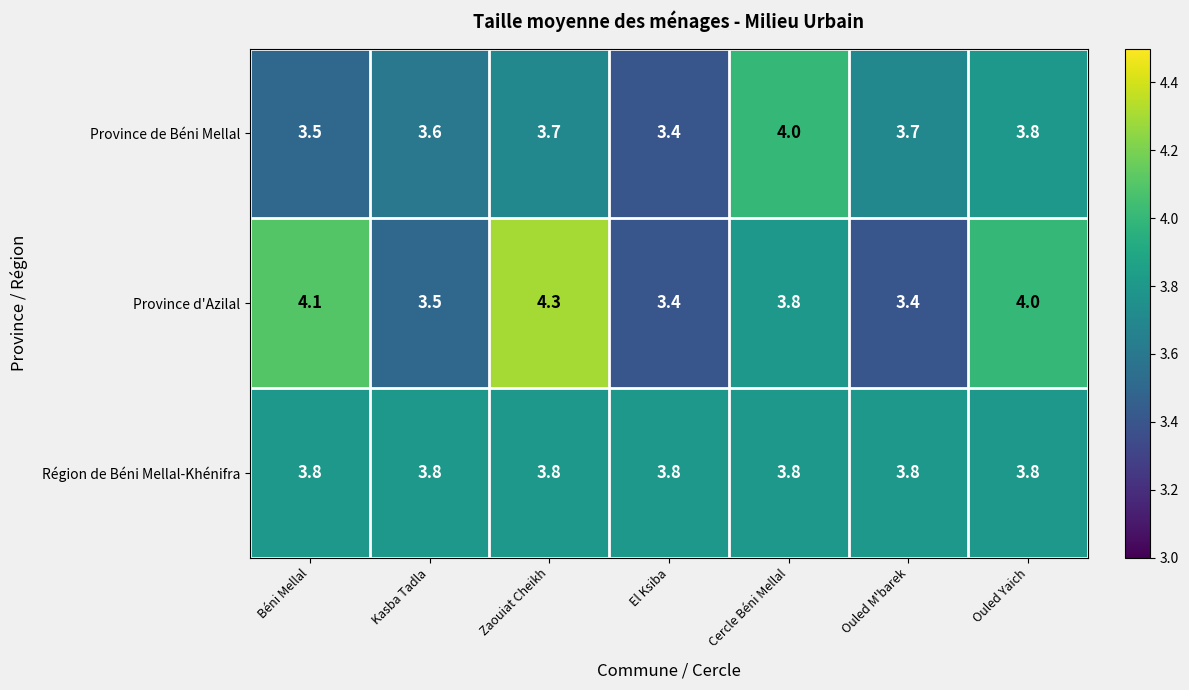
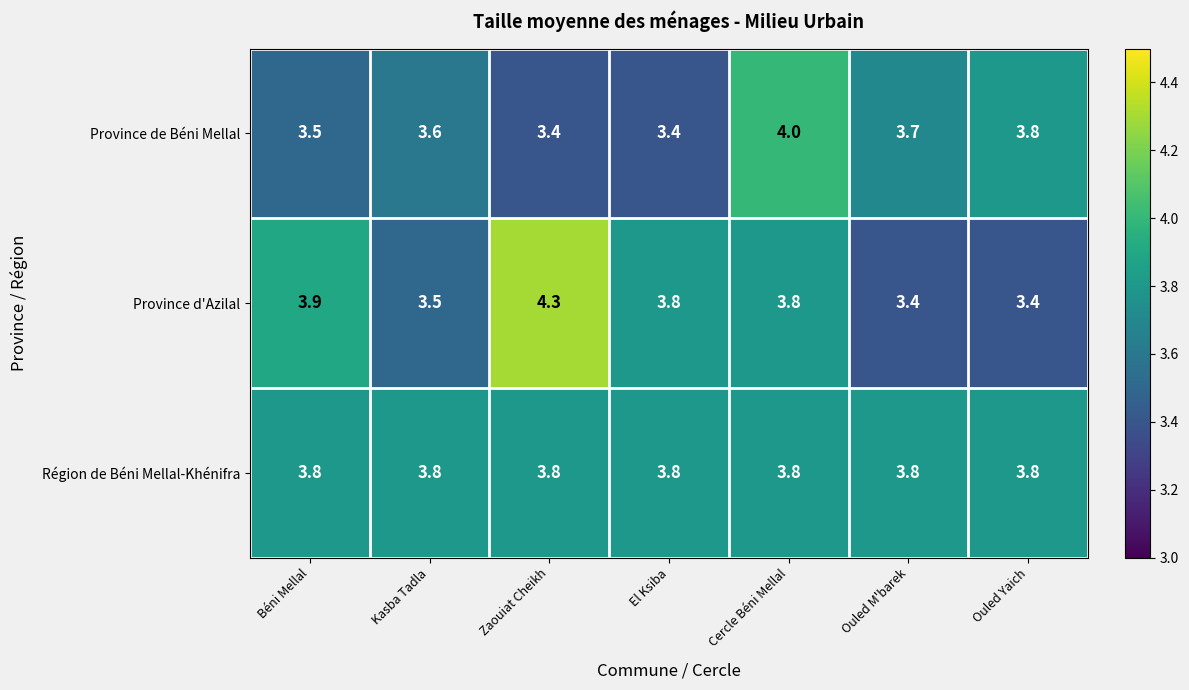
Province de Béni Mellal, Zaouiat Cheikh: 3.7 -> 3.4
Province d'Azilal, Béni Mellal: 4.1 -> 3.9
Province d'Azilal, El Ksiba: 3.4 -> 3.8
Province d'Azilal, Ouled Yaich: 4.0 -> 3.4
